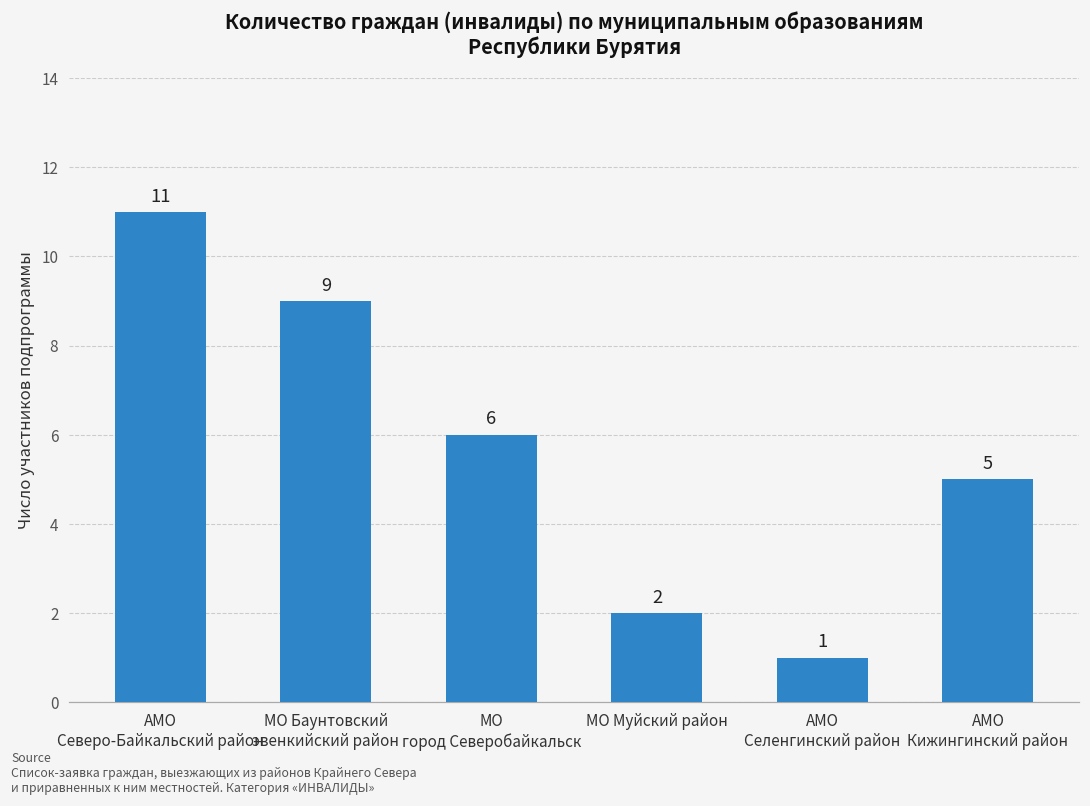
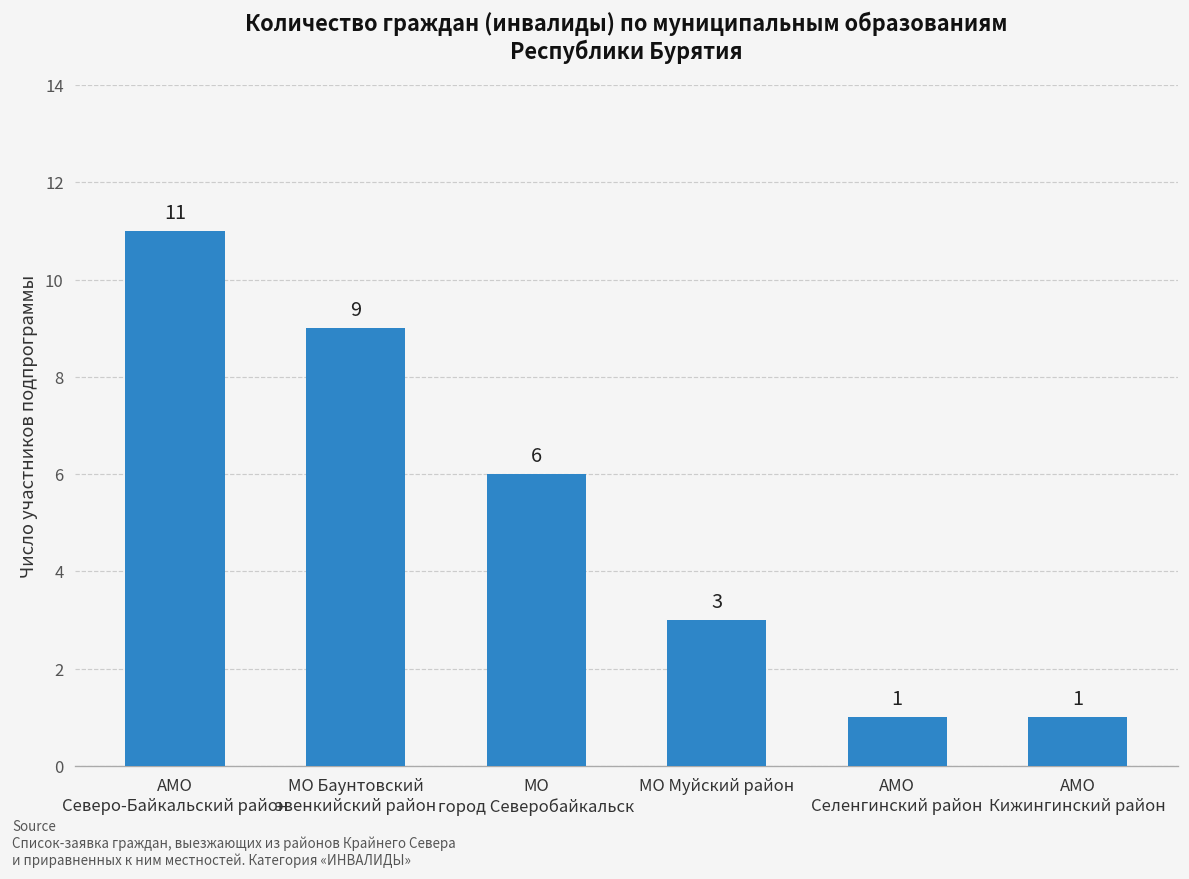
МО Муйский район: 2 -> 3
АМО Кижингинский район: 5 -> 1
